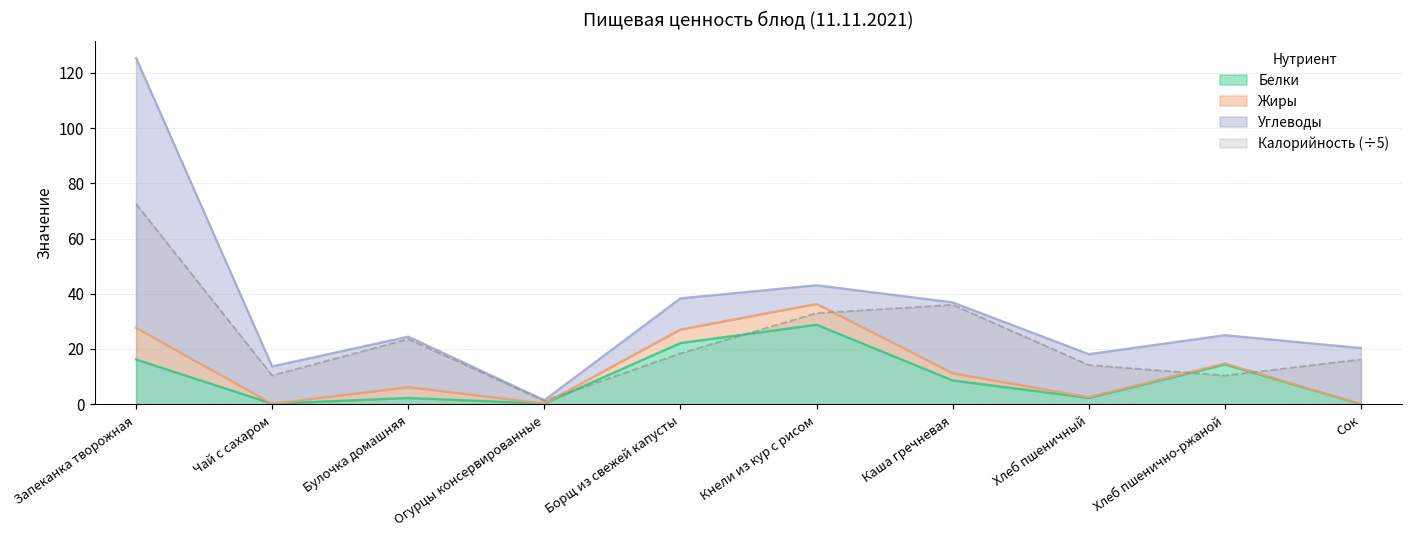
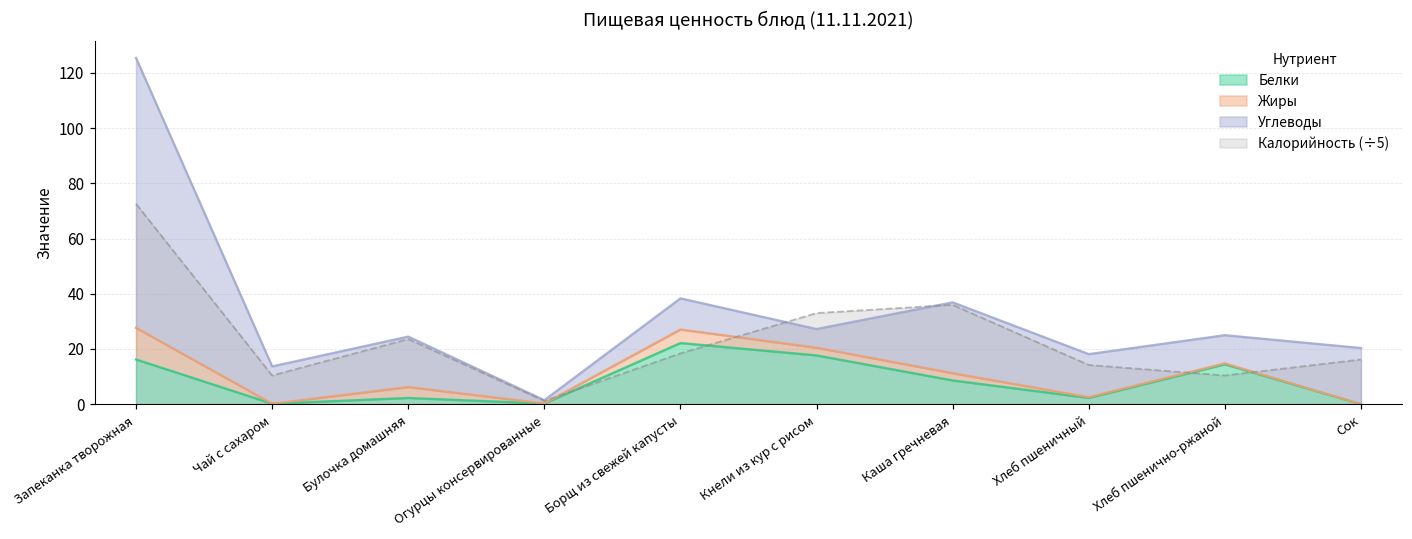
Белки, Кнели из кур с рисом: 29 -> 18
Жиры, Кнели из кур с рисом: 8 -> 3
